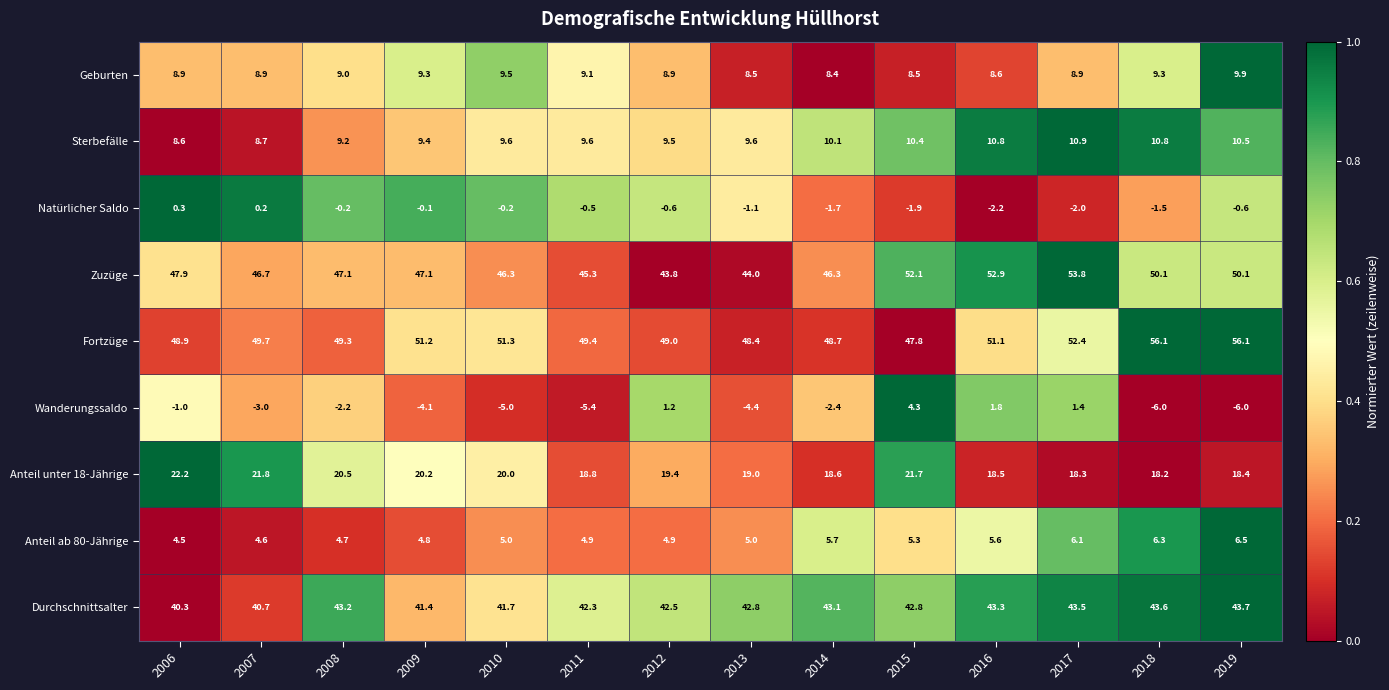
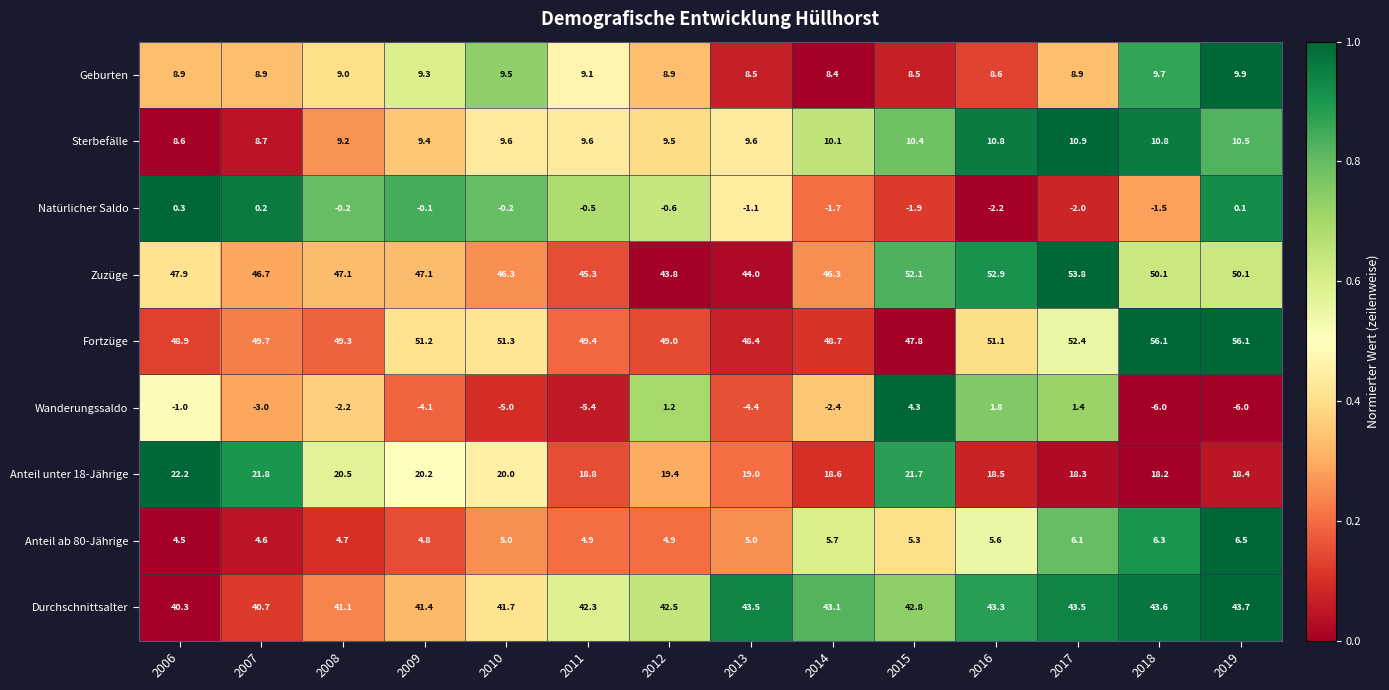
Geburten, 2018: 9.3 -> 9.7
Natürlicher Saldo, 2019: -0.6 -> 0.1
Durchschnittsalter, 2008: 43.2 -> 41.1
Durchschnittsalter, 2013: 42.8 -> 43.5
